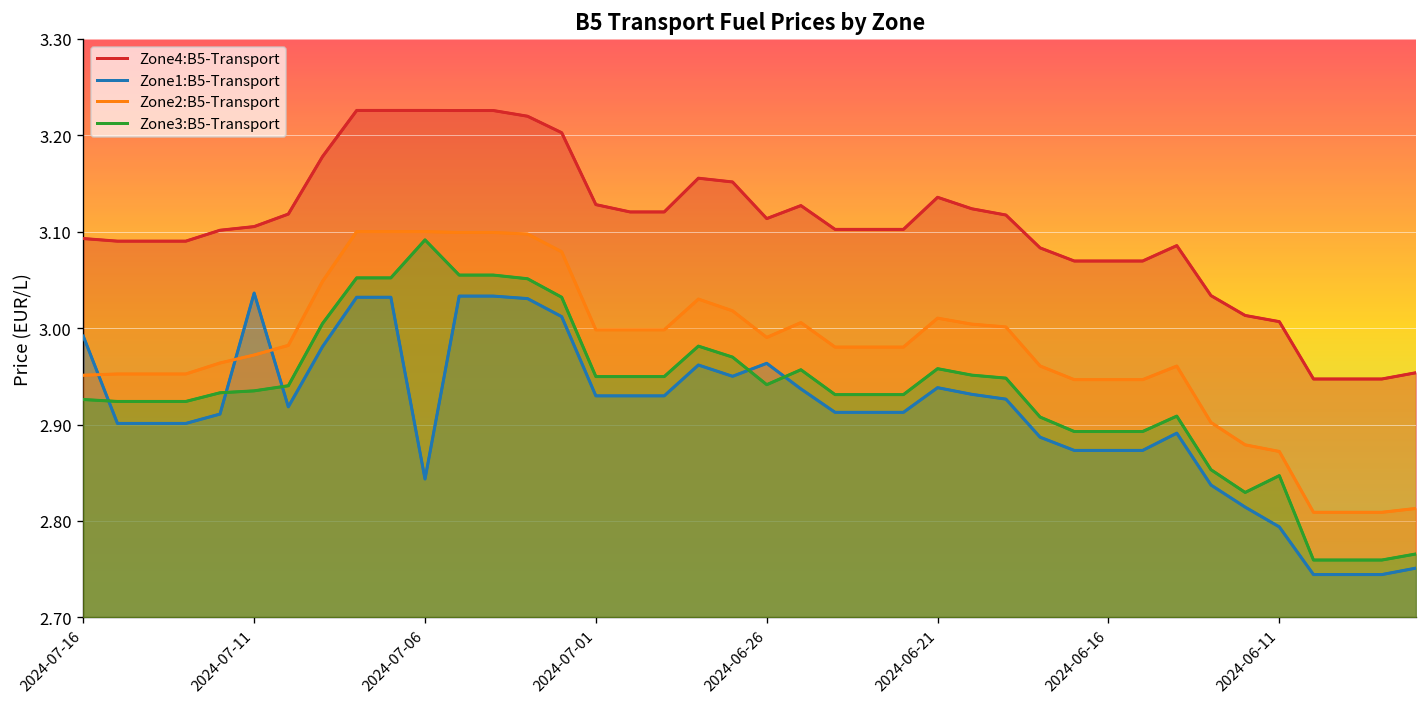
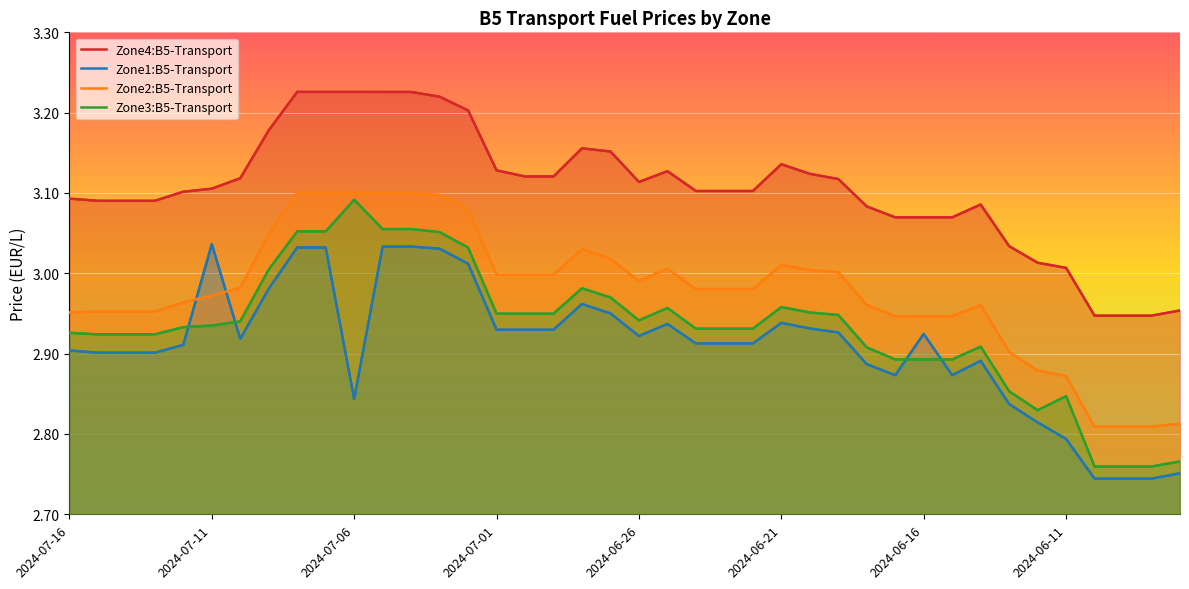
Zone1:B5-Transport, 2024-07-16: 2.99 -> 2.90
Zone1:B5-Transport, 2024-06-26: 2.96 -> 2.92
Zone1:B5-Transport, 2024-06-16: 2.87 -> 2.92
